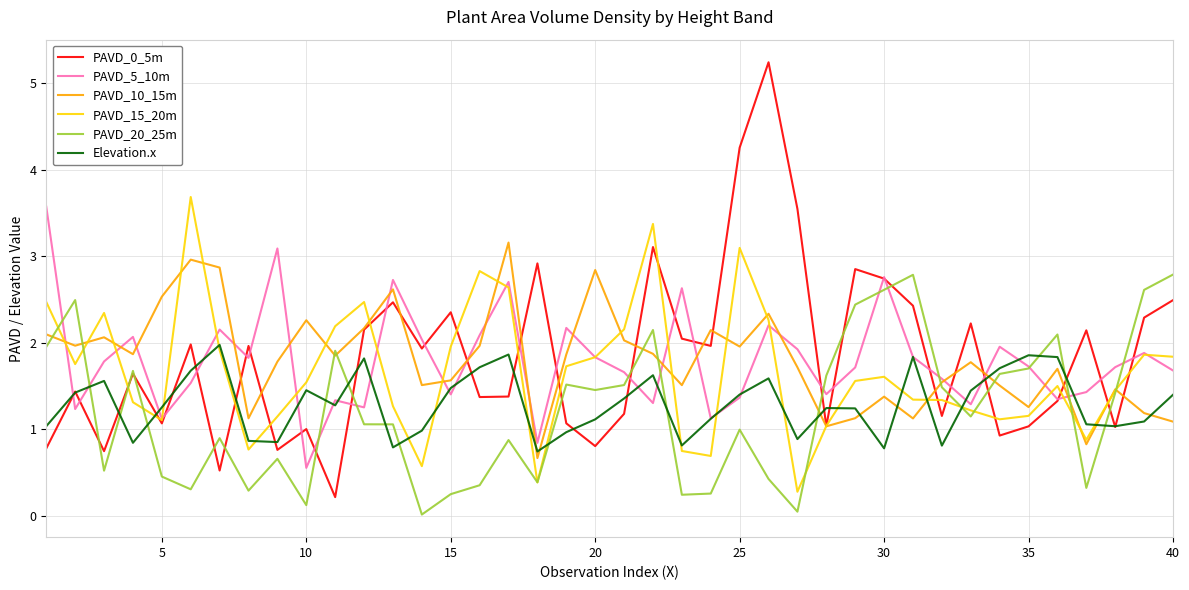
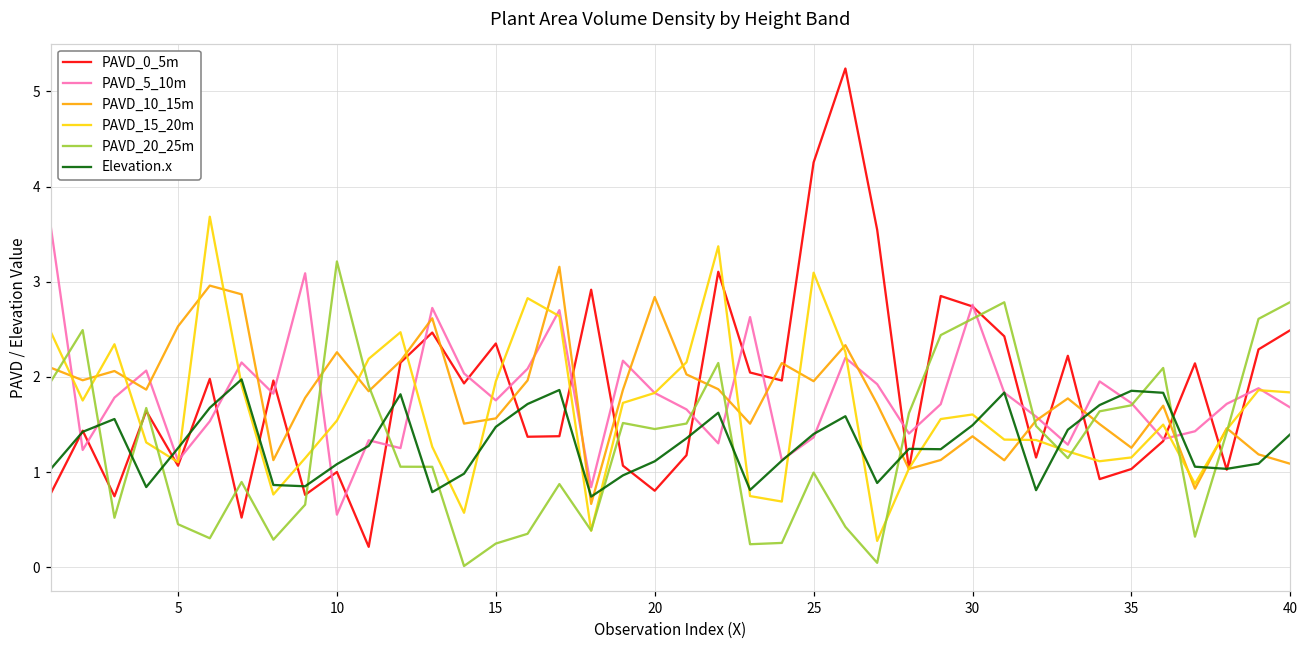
PAVD_20_25m, 10: 0.1 -> 3.2
Elevation.x, 10: 1.5 -> 1.1
PAVD_5_10m, 15: 1.4 -> 1.8
Elevation.x, 30: 0.8 -> 1.5
